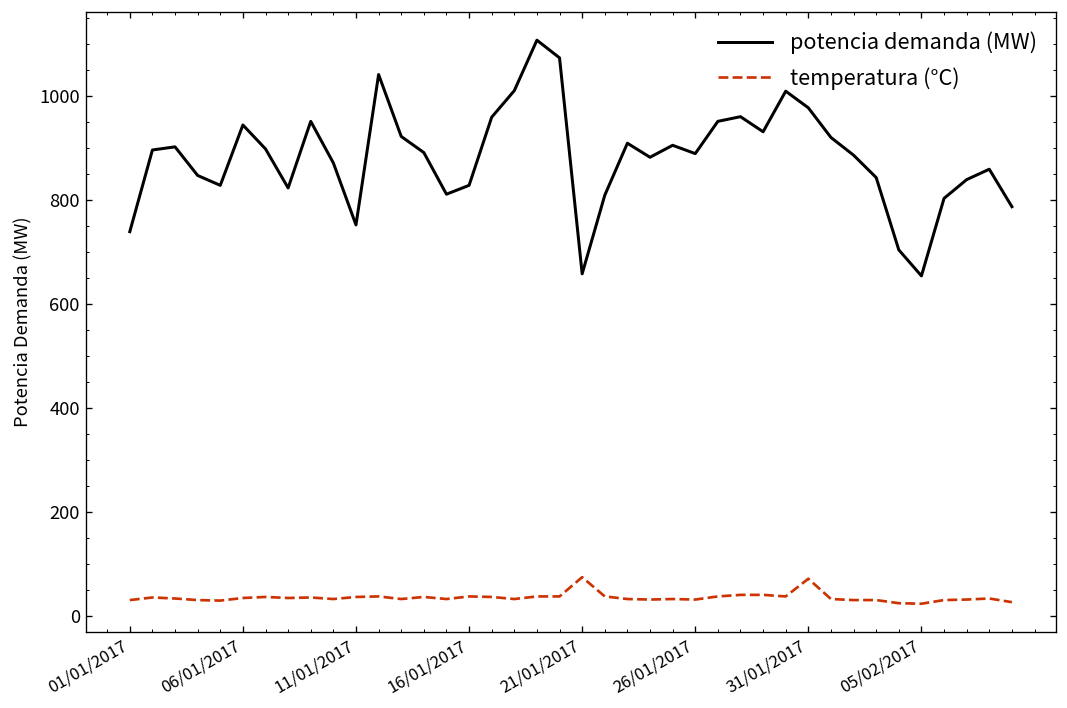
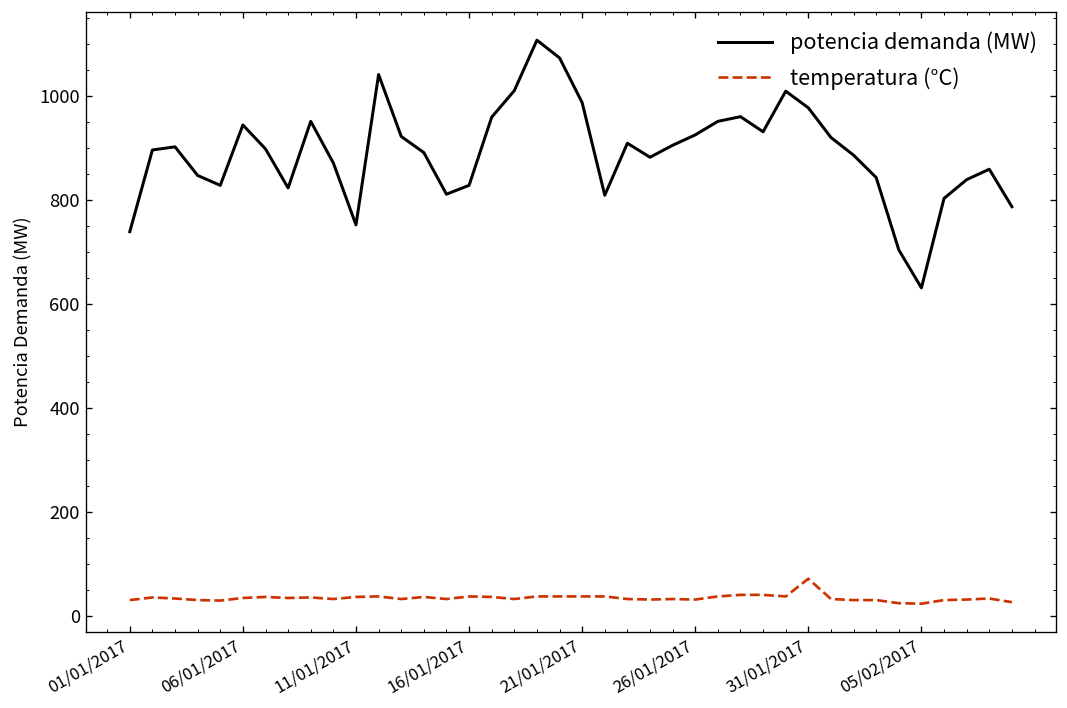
potencia demanda (MW), 21/01/2017: 660 -> 990
temperatura (°C), 21/01/2017: 80 -> 40
potencia demanda (MW), 26/01/2017: 890 -> 930
potencia demanda (MW), 05/02/2017: 650 -> 630
